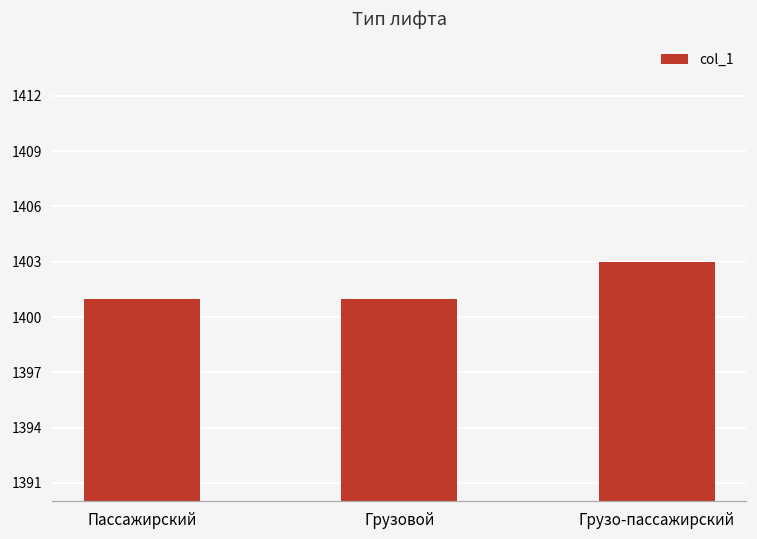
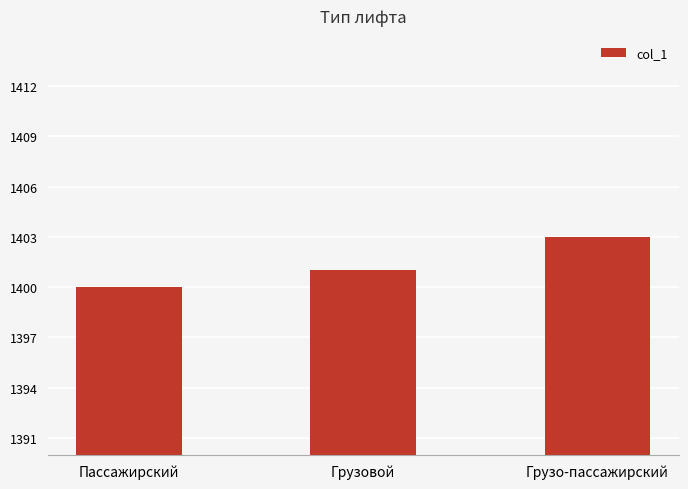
Пассажирский: 1401 -> 1400
